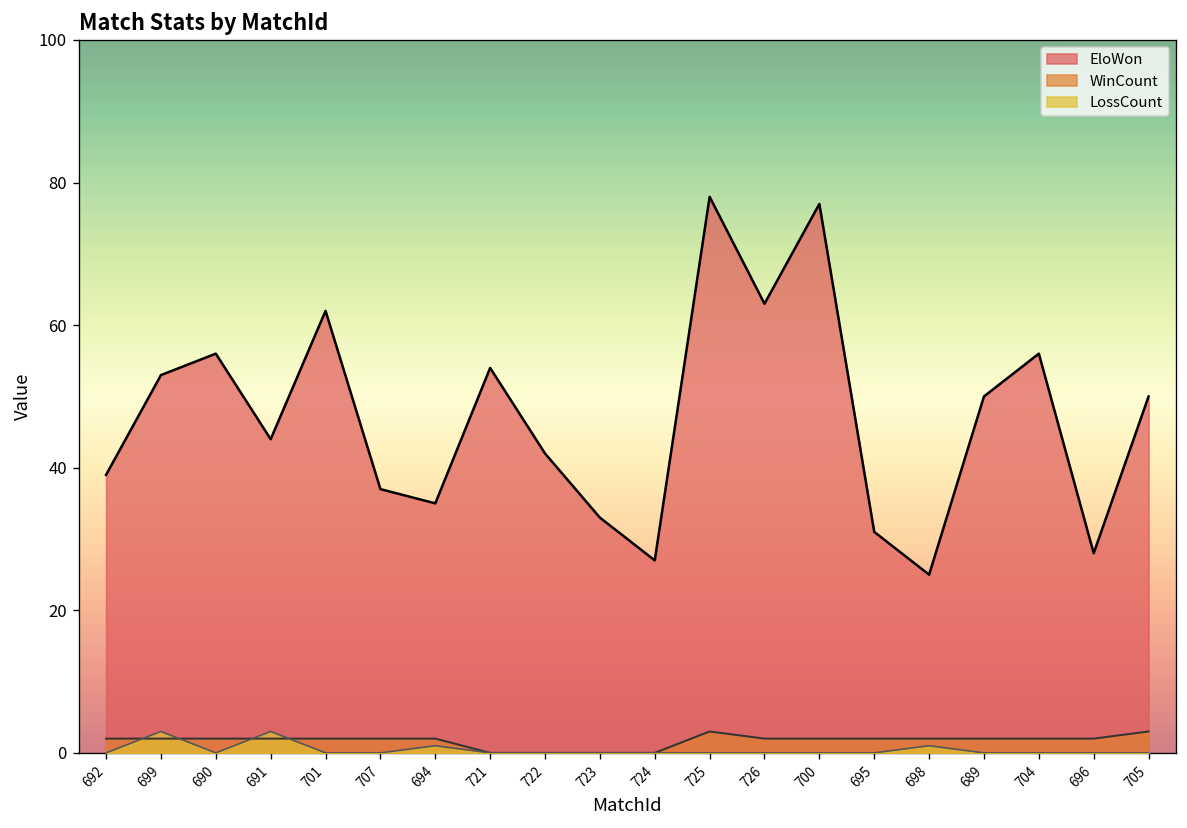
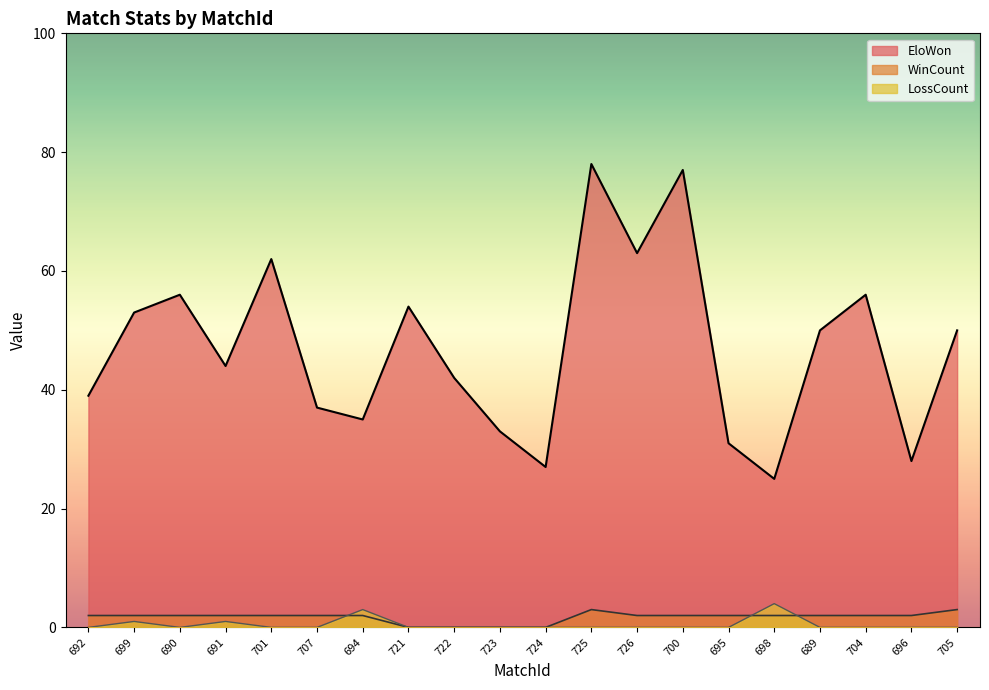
LossCount, 699: 3 -> 1
LossCount, 691: 3 -> 1
LossCount, 694: 1 -> 3
LossCount, 698: 1 -> 4
